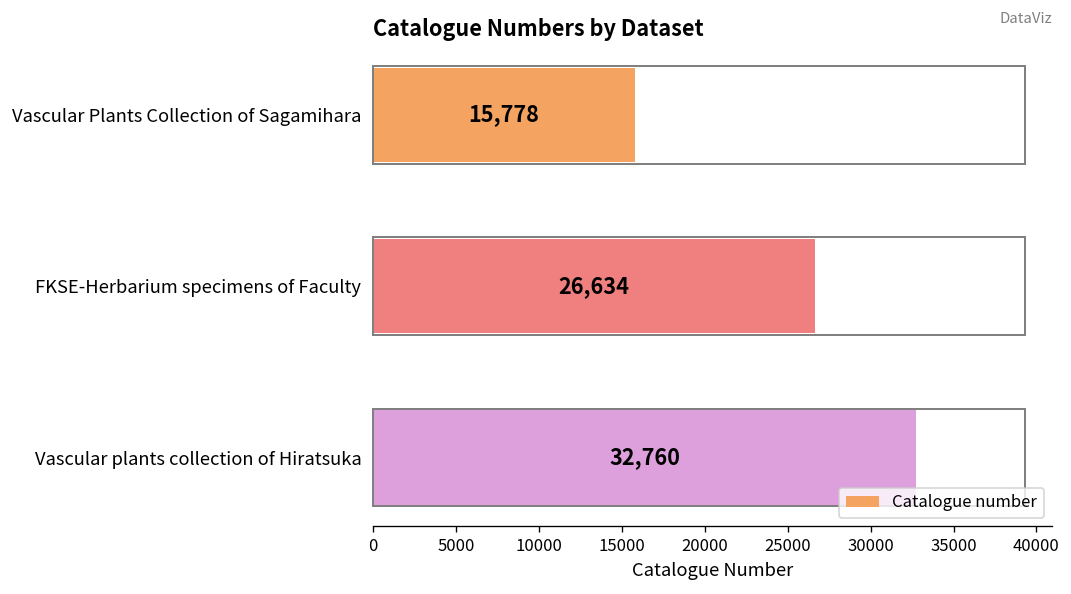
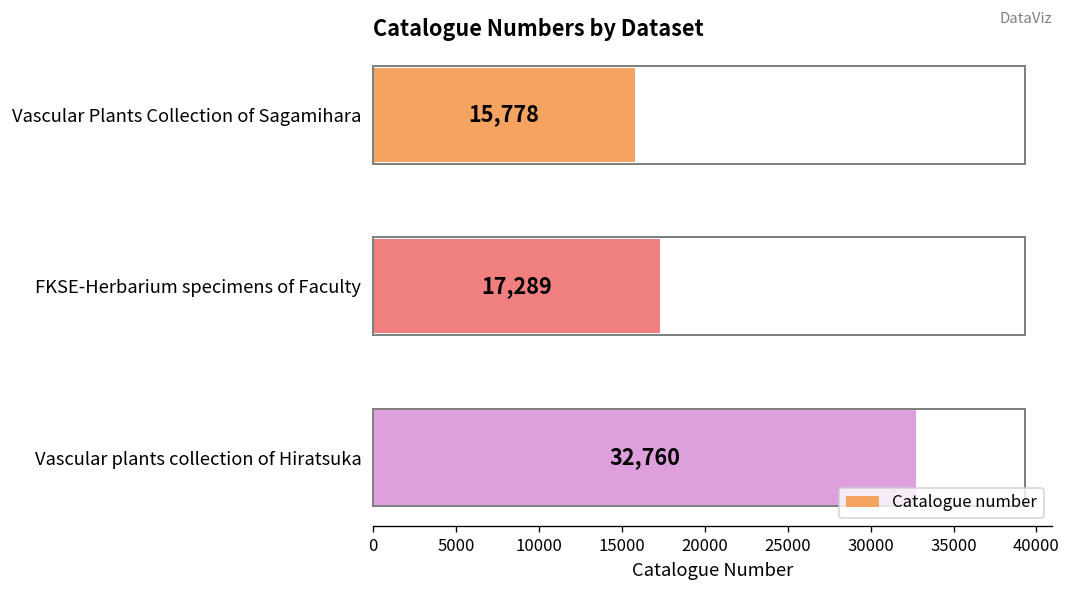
FKSE-Herbarium specimens of Faculty: 26,634 -> 17,289
